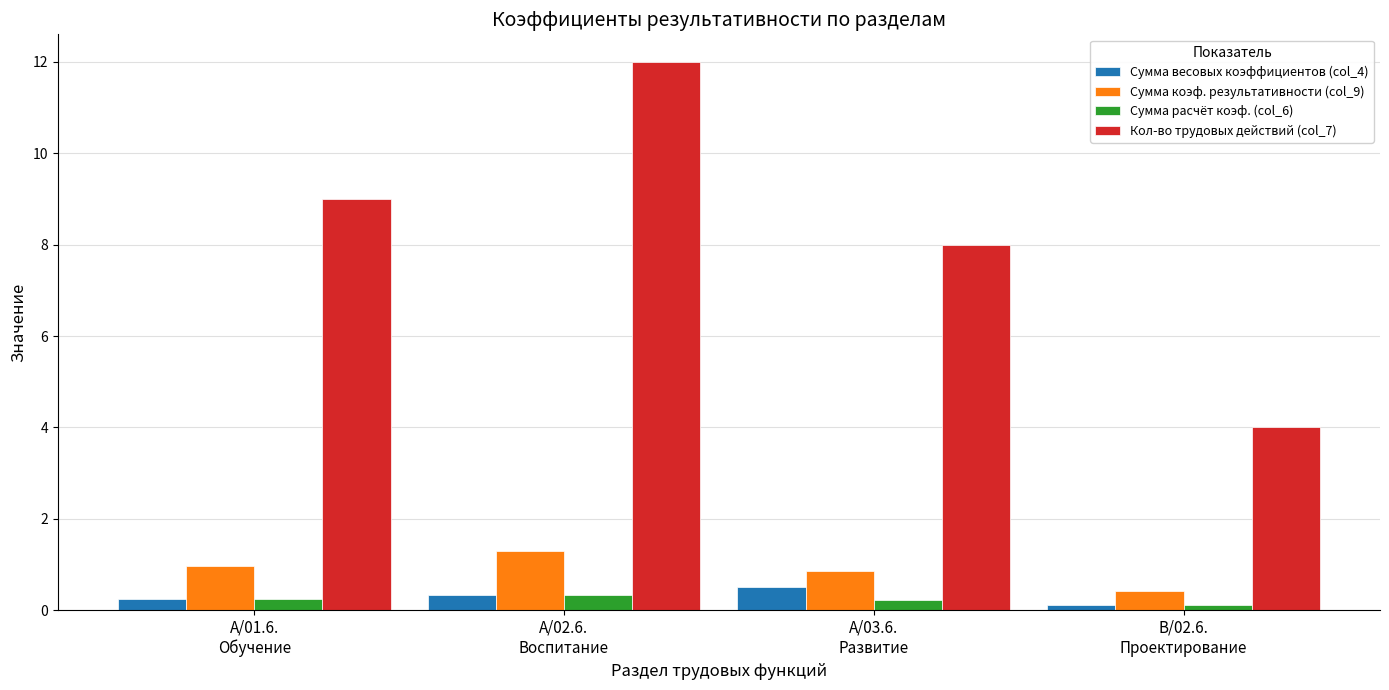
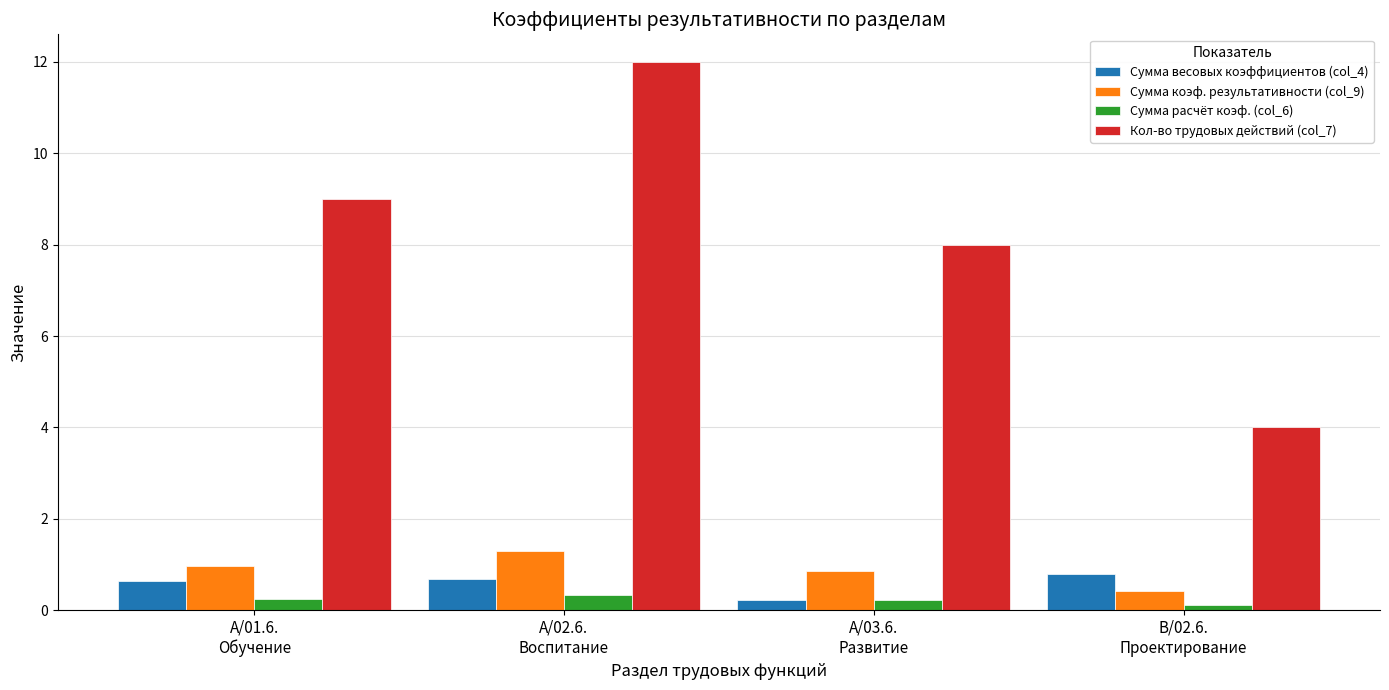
Сумма весовых коэффициентов (col_4), A/01.6. Обучение: 0.2 -> 0.6
Сумма весовых коэффициентов (col_4), A/02.6. Воспитание: 0.3 -> 0.7
Сумма весовых коэффициентов (col_4), A/03.6. Развитие: 0.5 -> 0.2
Сумма весовых коэффициентов (col_4), B/02.6. Проектирование: 0.1 -> 0.8
